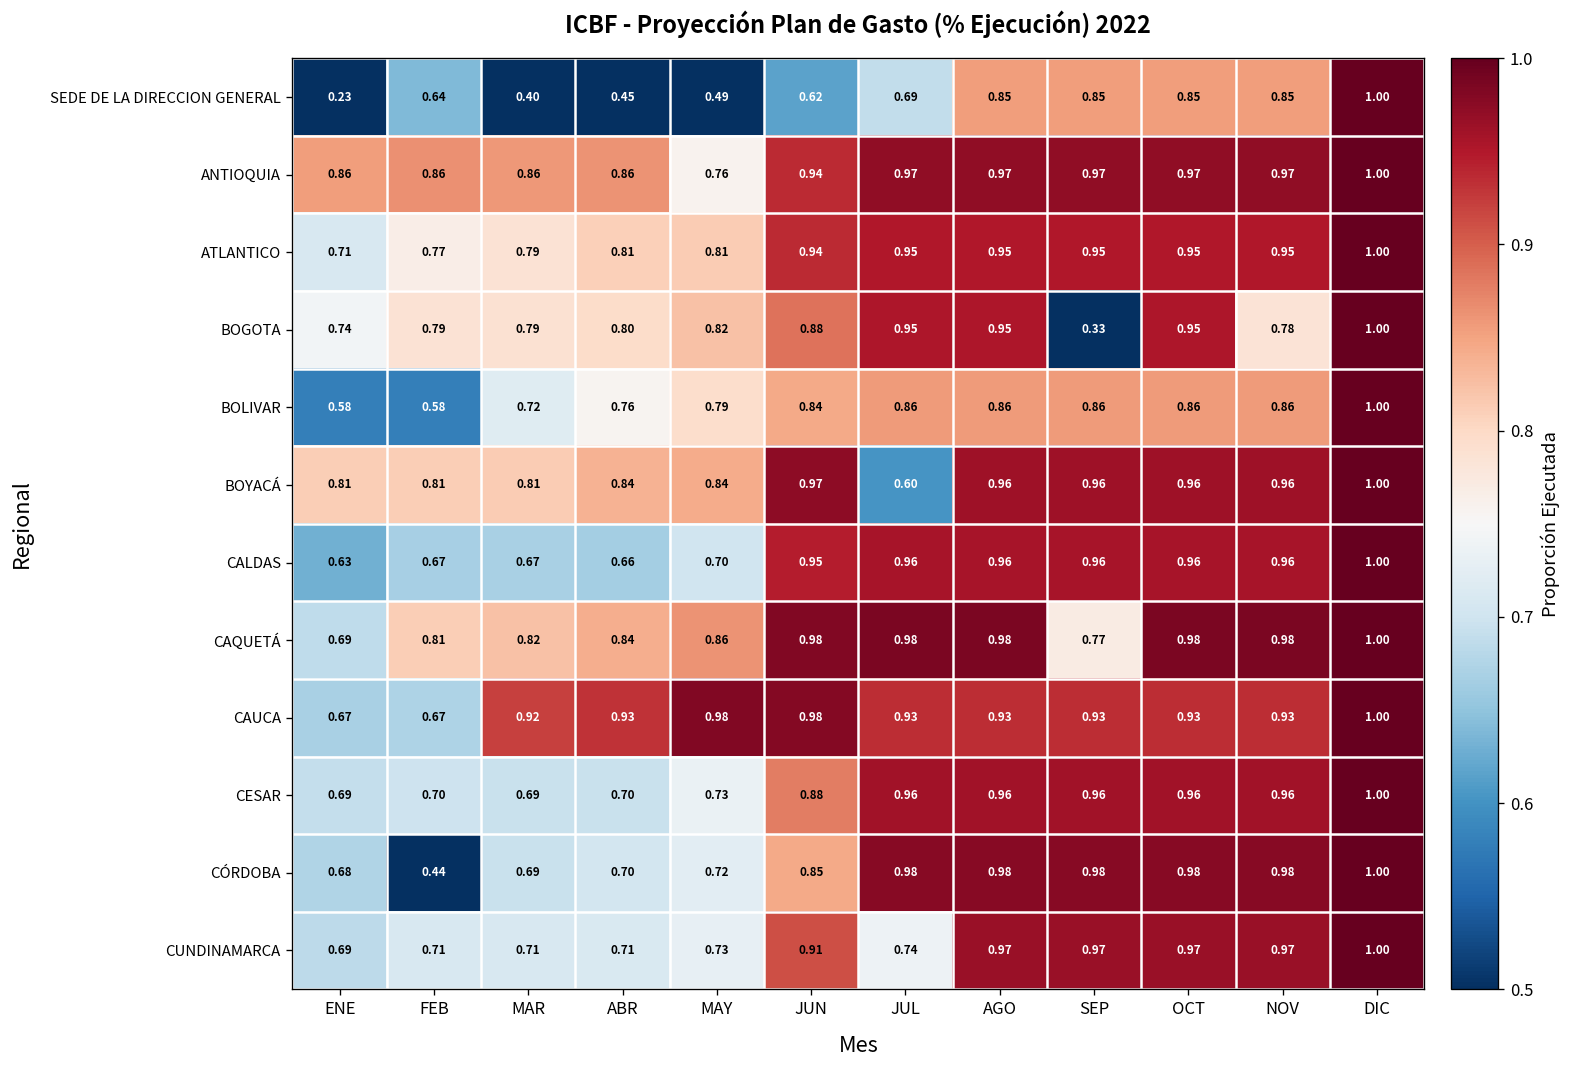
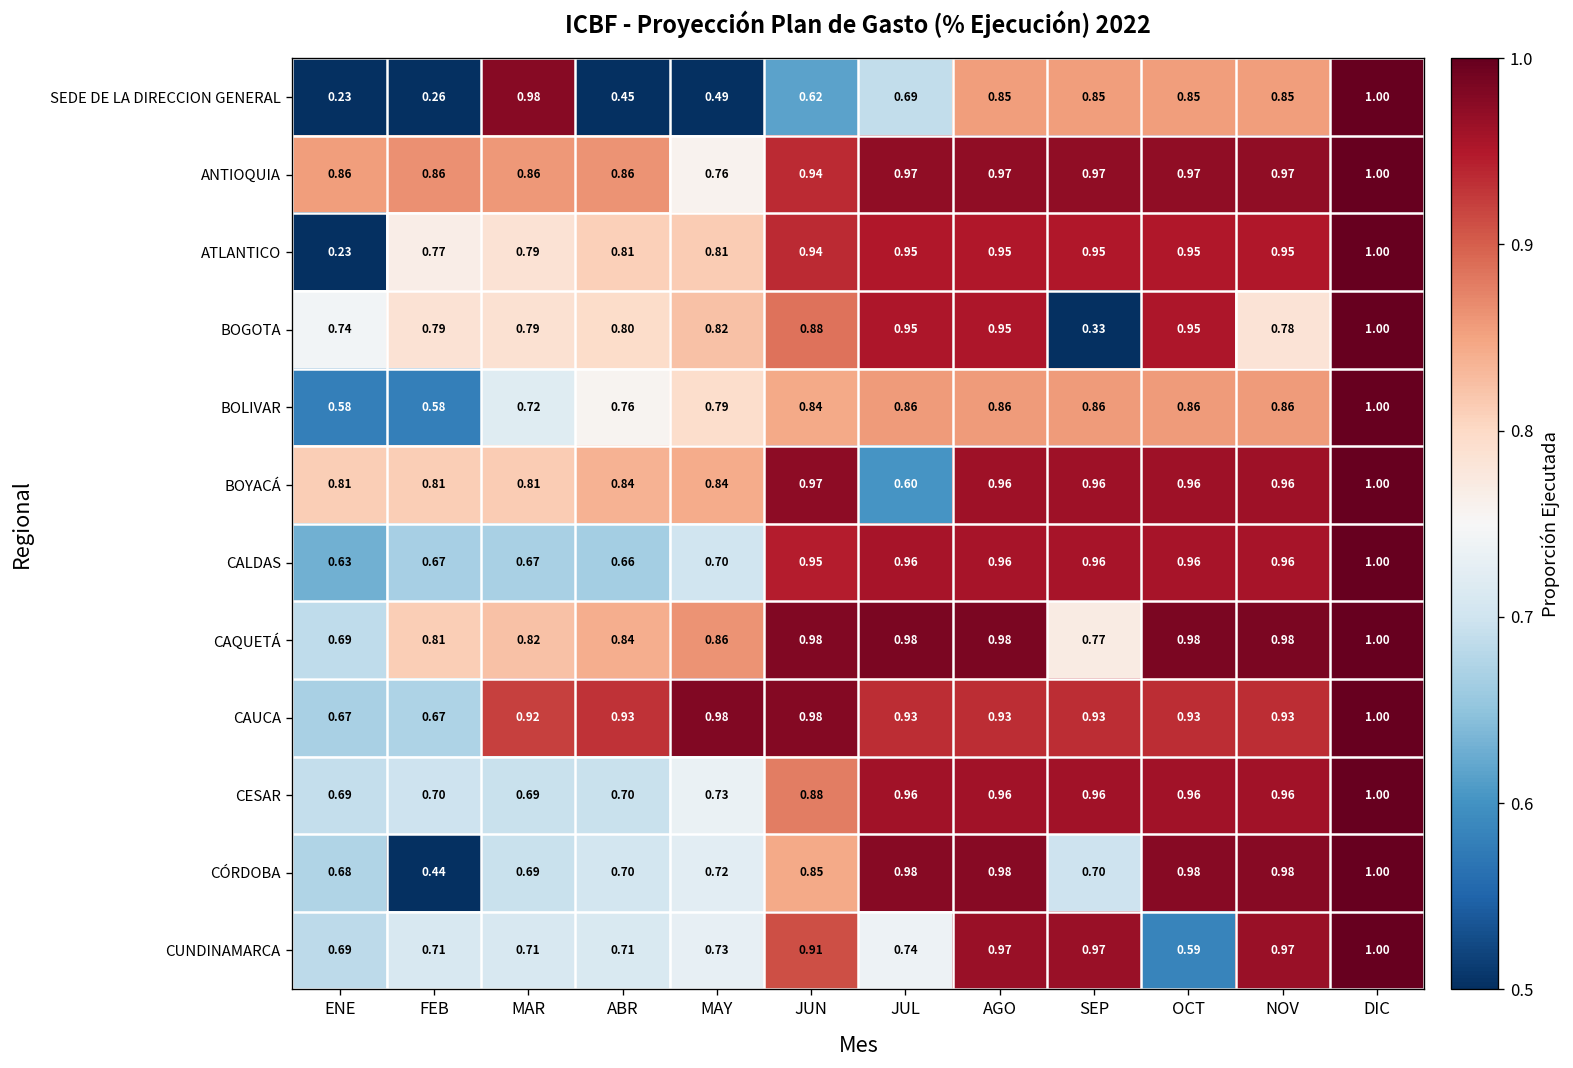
SEDE DE LA DIRECCION GENERAL, FEB: 0.64 -> 0.26
SEDE DE LA DIRECCION GENERAL, MAR: 0.40 -> 0.98
ATLANTICO, ENE: 0.71 -> 0.23
CÓRDOBA, SEP: 0.98 -> 0.70
CUNDINAMARCA, OCT: 0.97 -> 0.59
